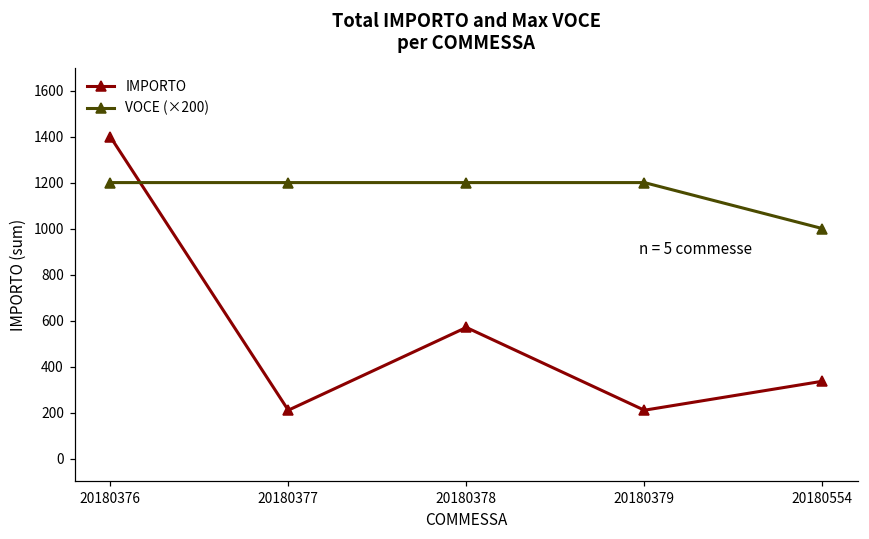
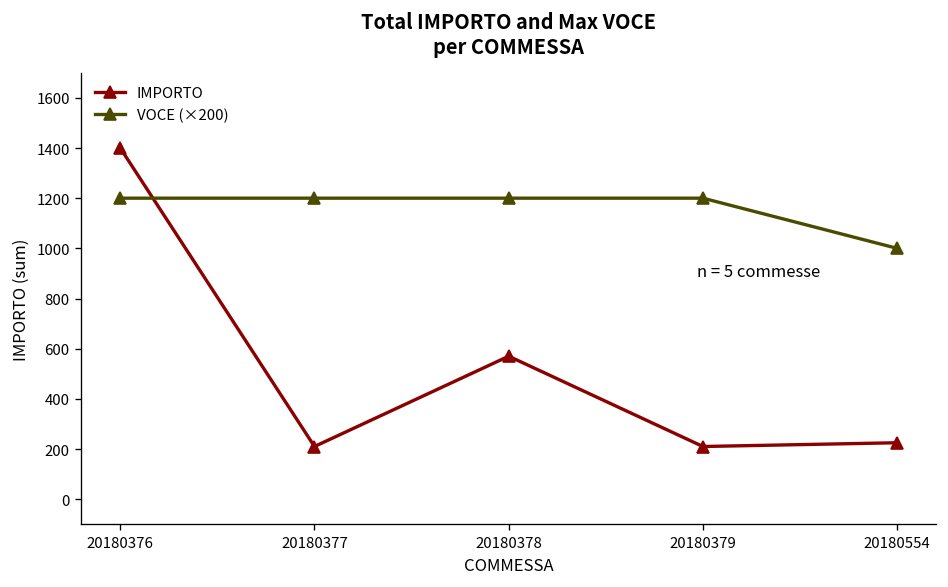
IMPORTO, 20180554: 340 -> 230
